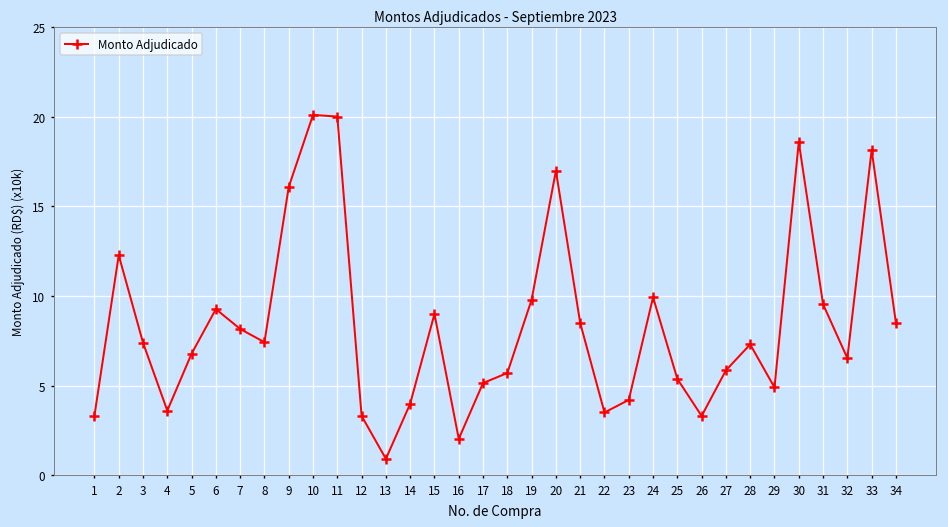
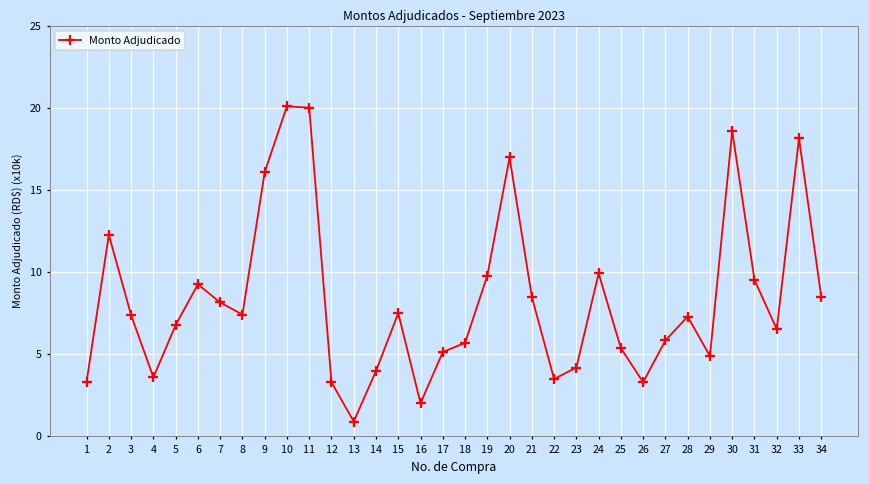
15: 9.0 -> 7.5
